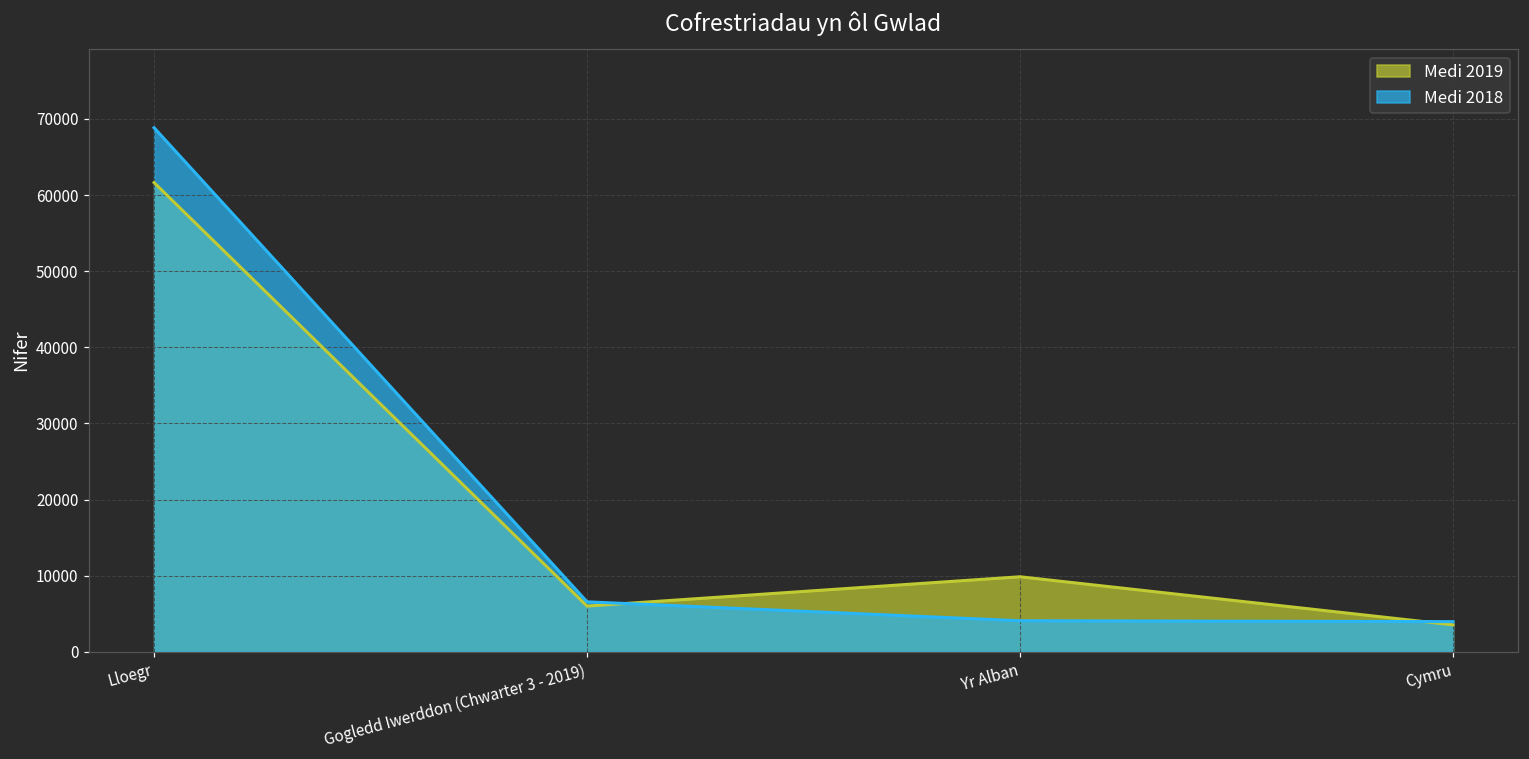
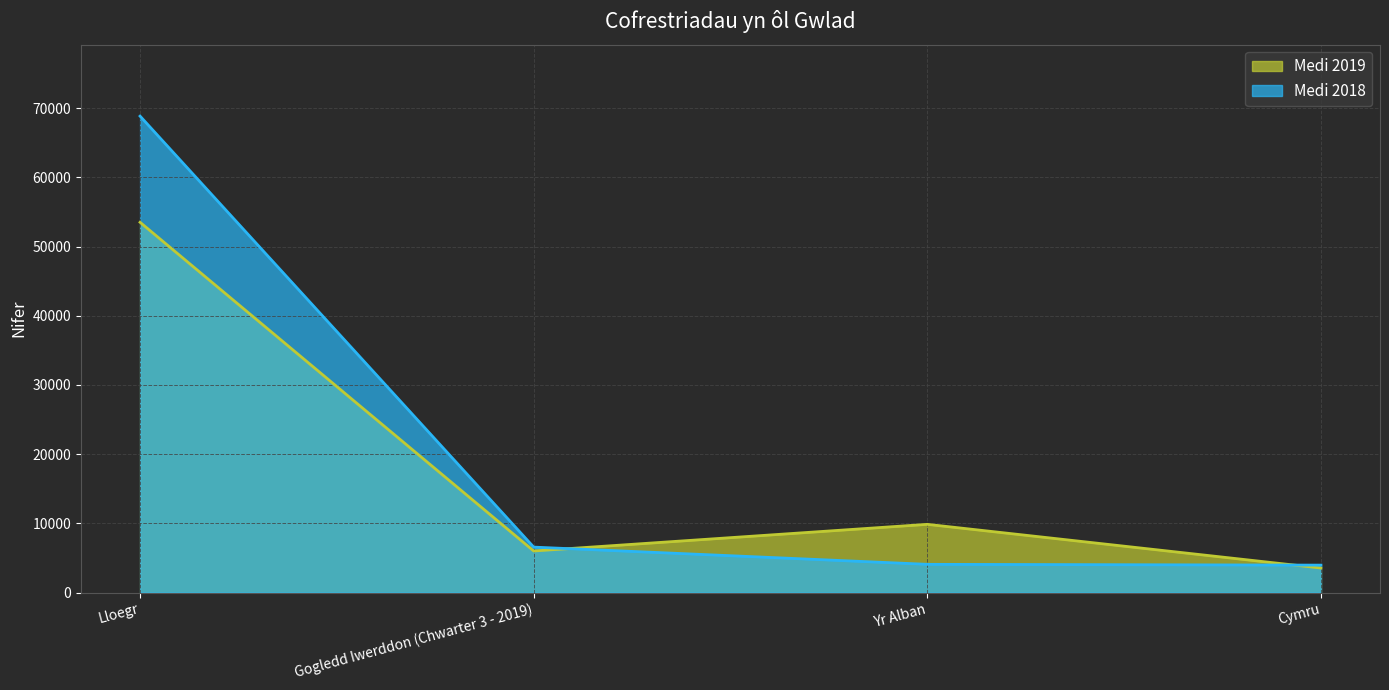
Medi 2019, Lloegr: 62000 -> 53000
